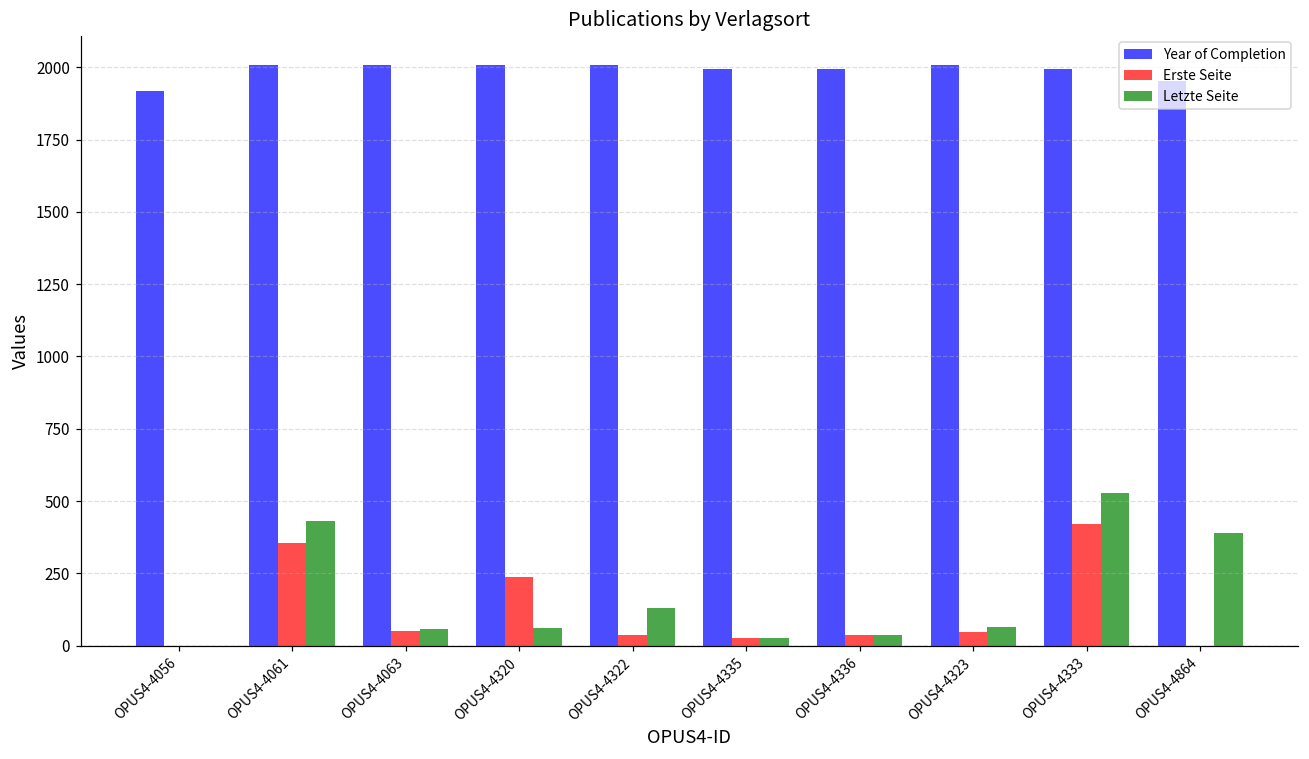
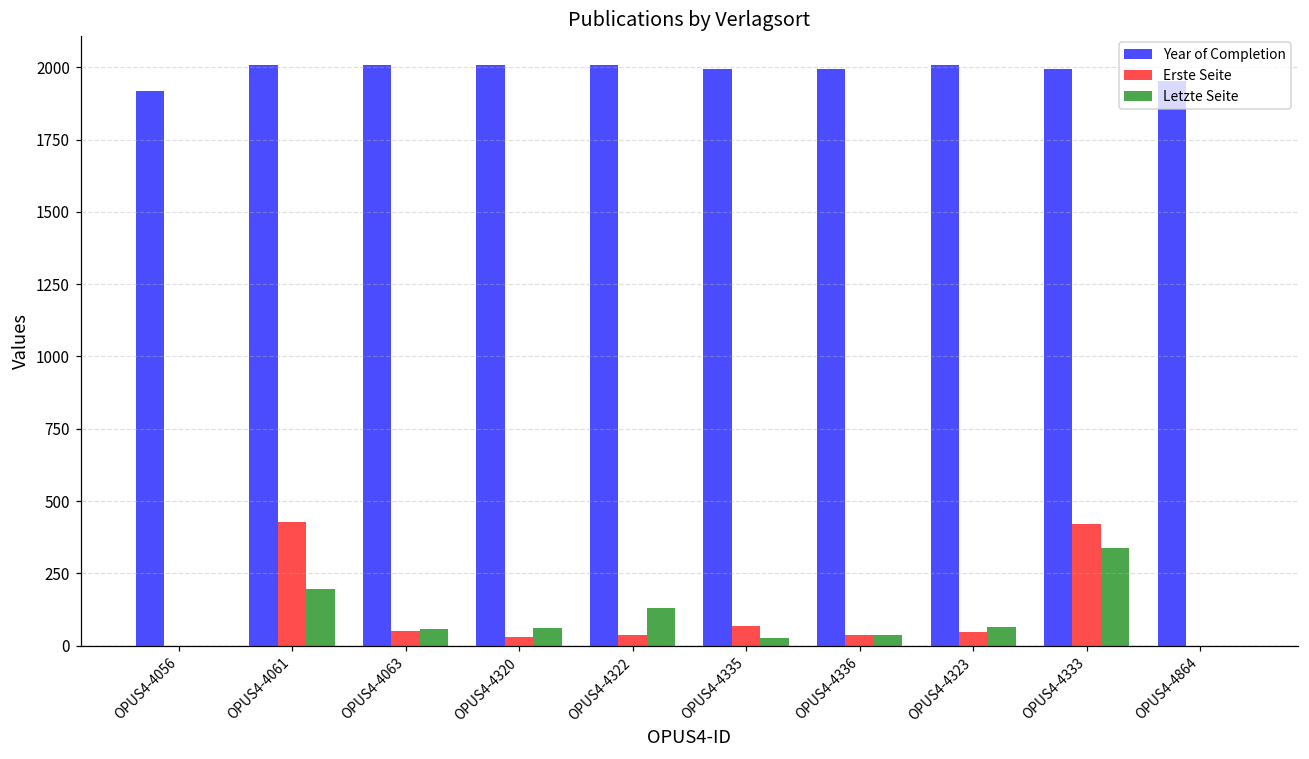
Erste Seite, OPUS4-4061: 350 -> 430
Letzte Seite, OPUS4-4061: 430 -> 190
Erste Seite, OPUS4-4320: 240 -> 30
Erste Seite, OPUS4-4335: 30 -> 70
Letzte Seite, OPUS4-4333: 530 -> 340
Letzte Seite, OPUS4-4864: 390 -> 0
